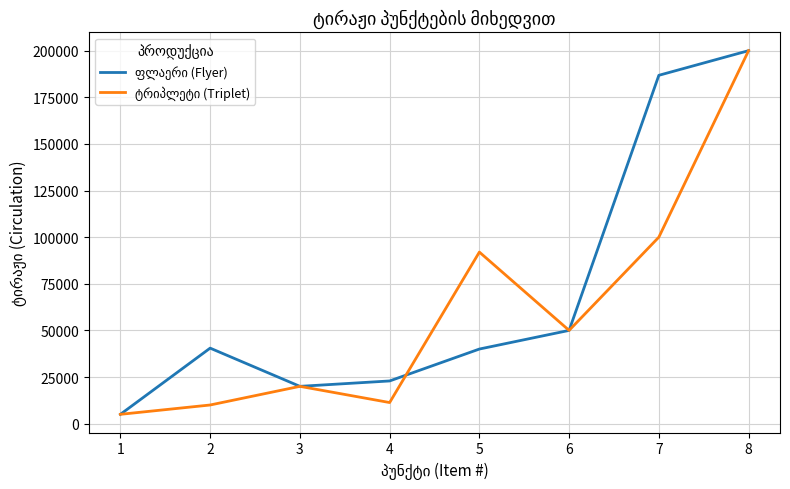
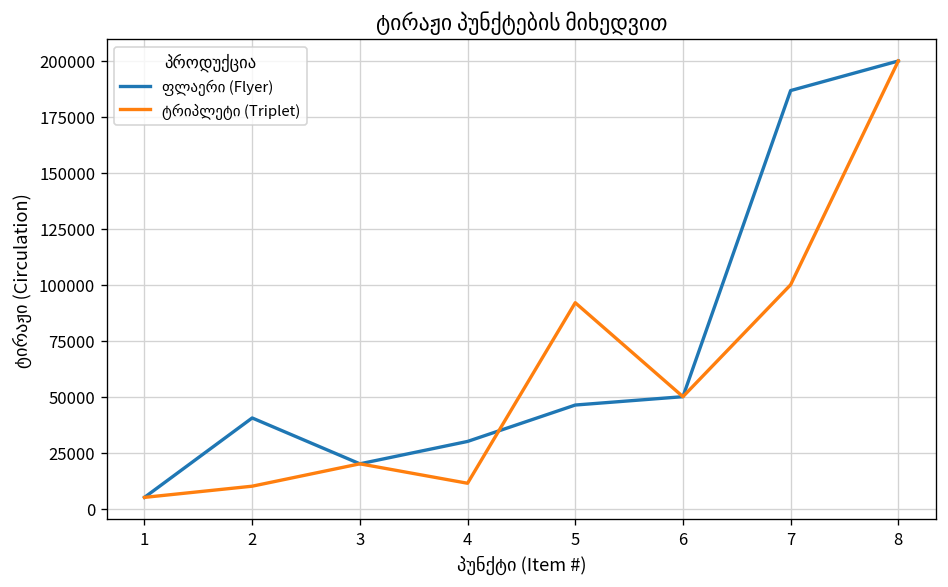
ფლაერი (Flyer), 4: 23000 -> 30000
ფლაერი (Flyer), 5: 40000 -> 46000
